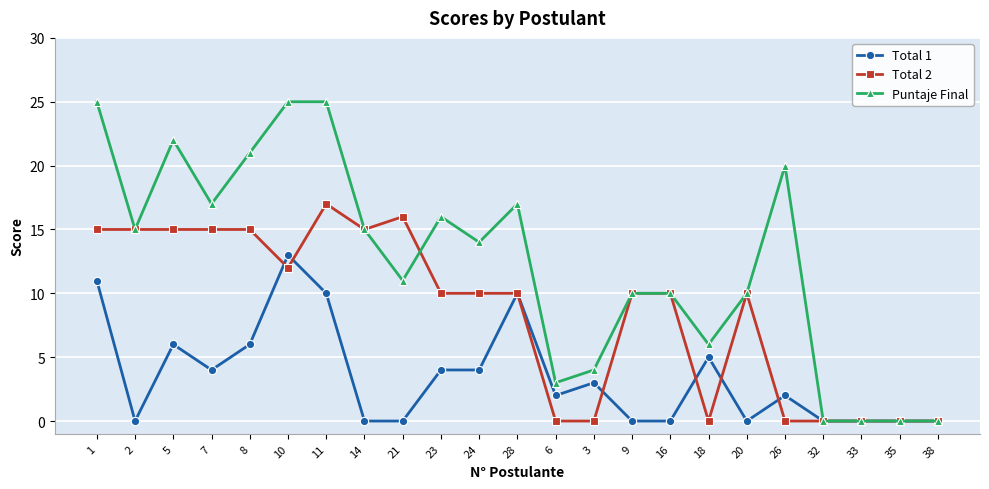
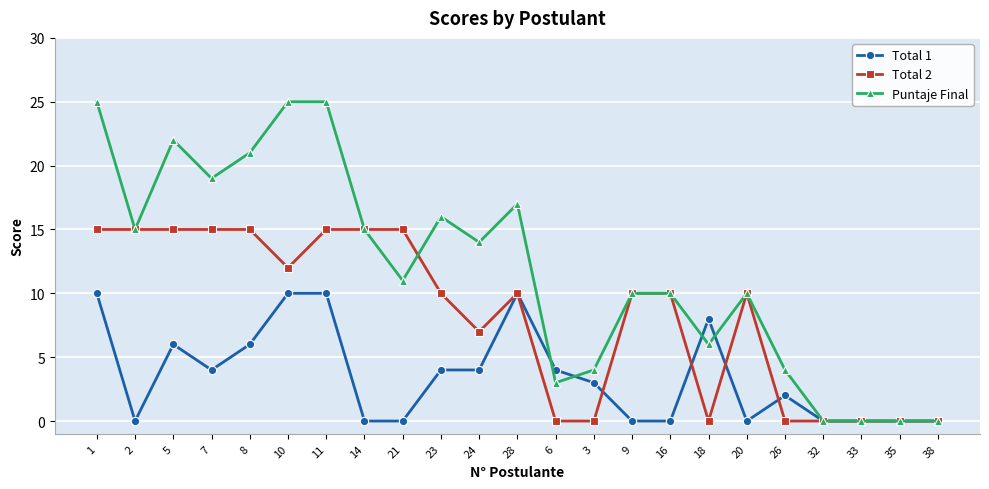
Total 1, 1: 11 -> 10
Puntaje Final, 7: 17 -> 19
Total 1, 10: 13 -> 10
Total 2, 11: 17 -> 15
Total 2, 21: 16 -> 15
Total 2, 24: 10 -> 7
Total 1, 6: 2 -> 4
Total 1, 18: 5 -> 8
Puntaje Final, 26: 20 -> 4
